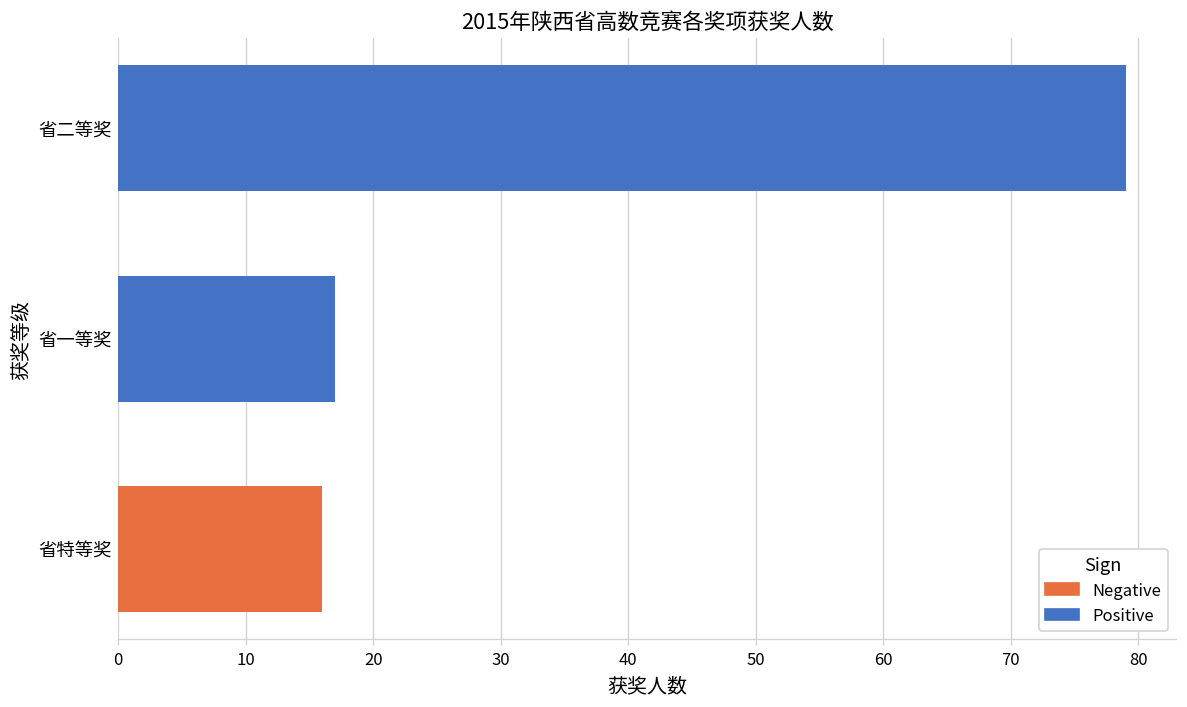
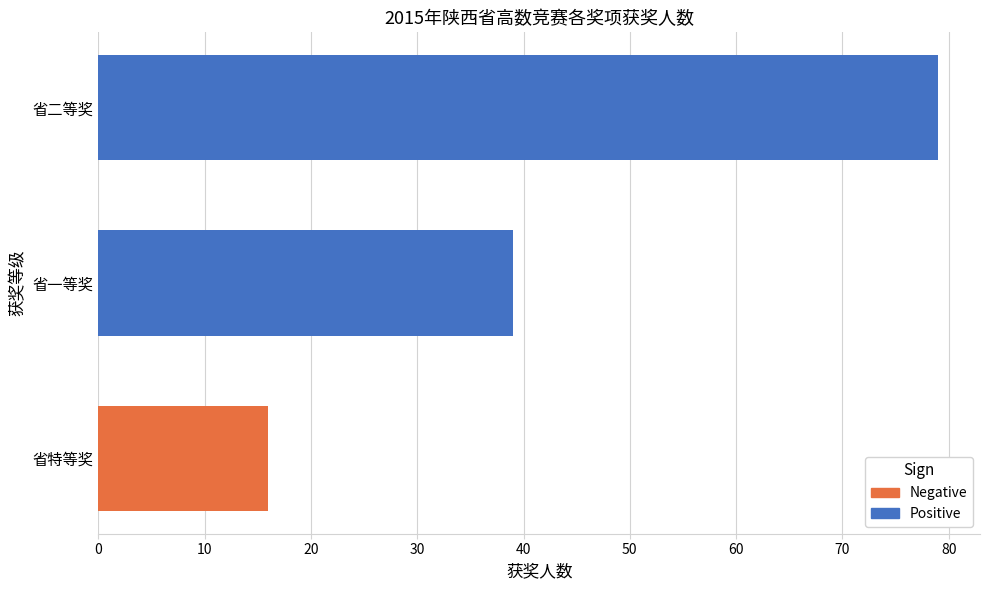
省一等奖: 17 -> 39
